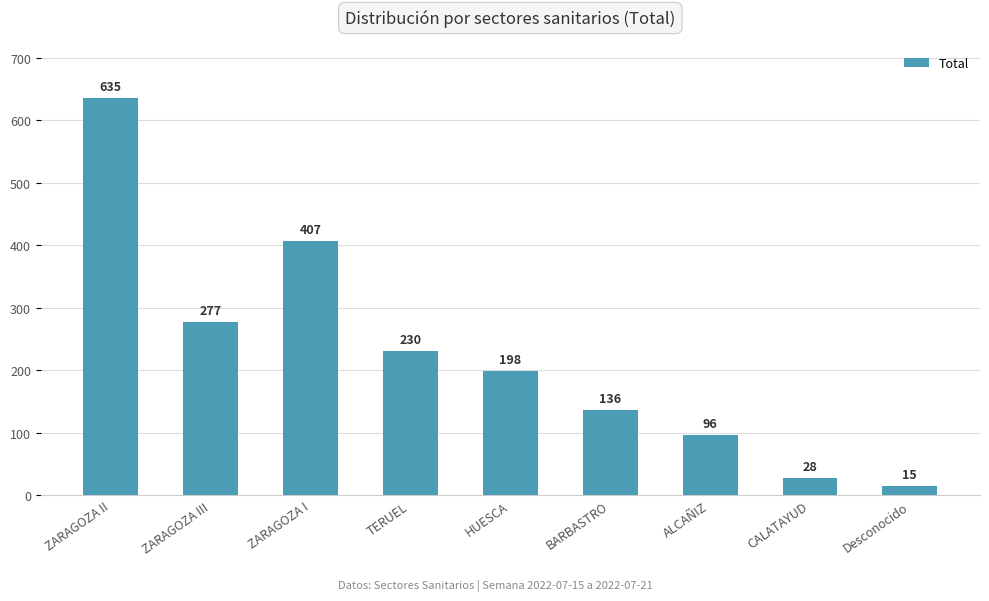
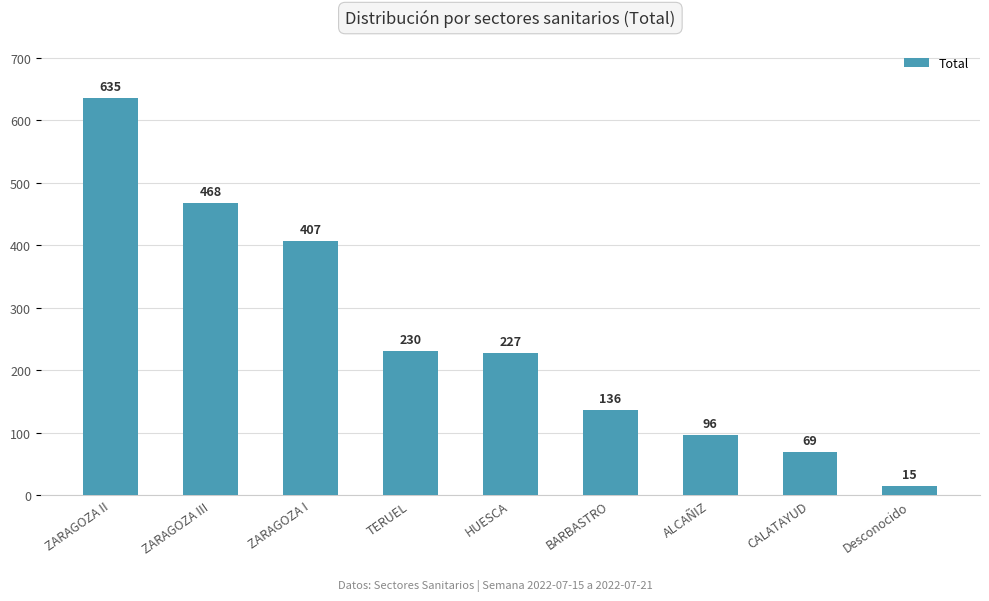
ZARAGOZA III: 277 -> 468
HUESCA: 198 -> 227
CALATAYUD: 28 -> 69
